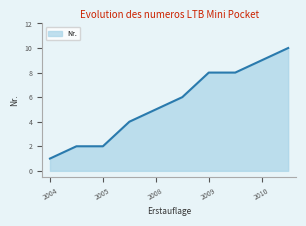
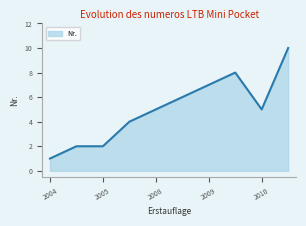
2009: 8 -> 7
2010: 9 -> 5
